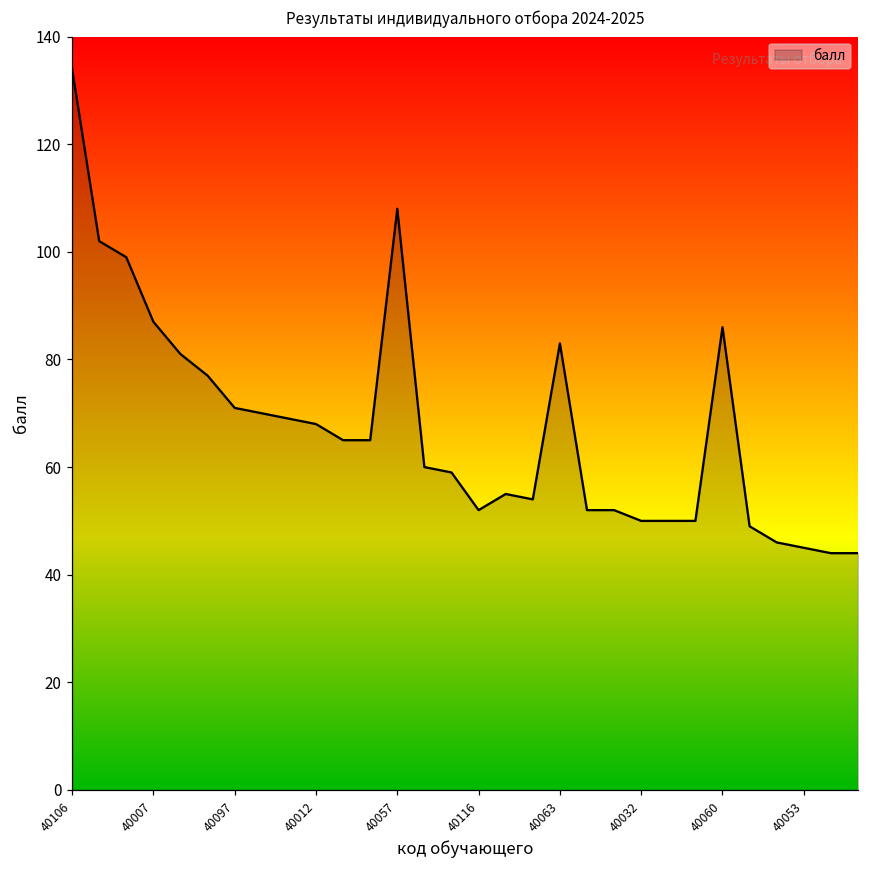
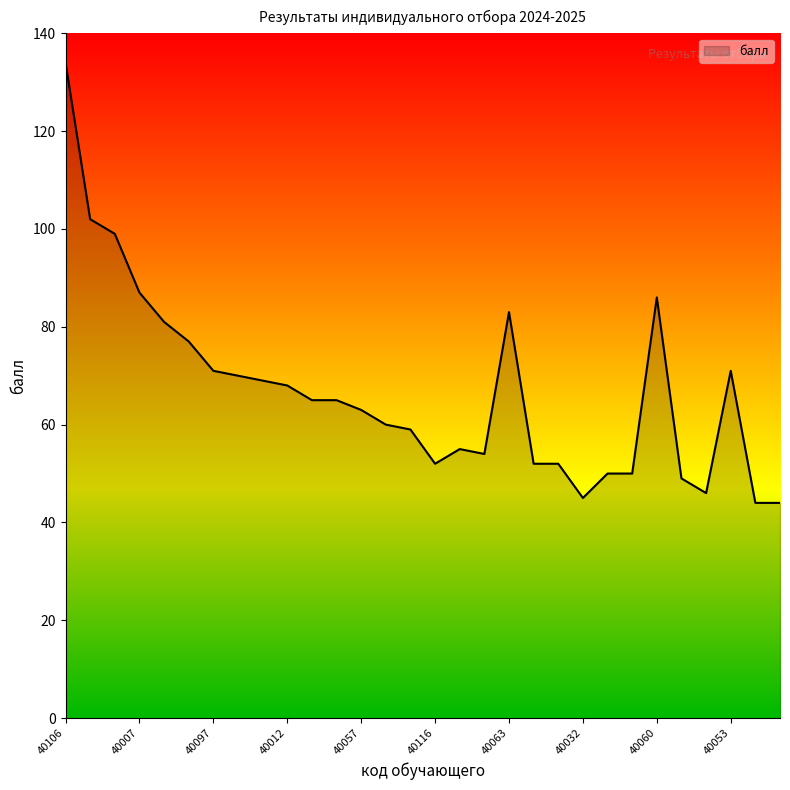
40057: 108 -> 63
40032: 50 -> 45
40053: 45 -> 71
